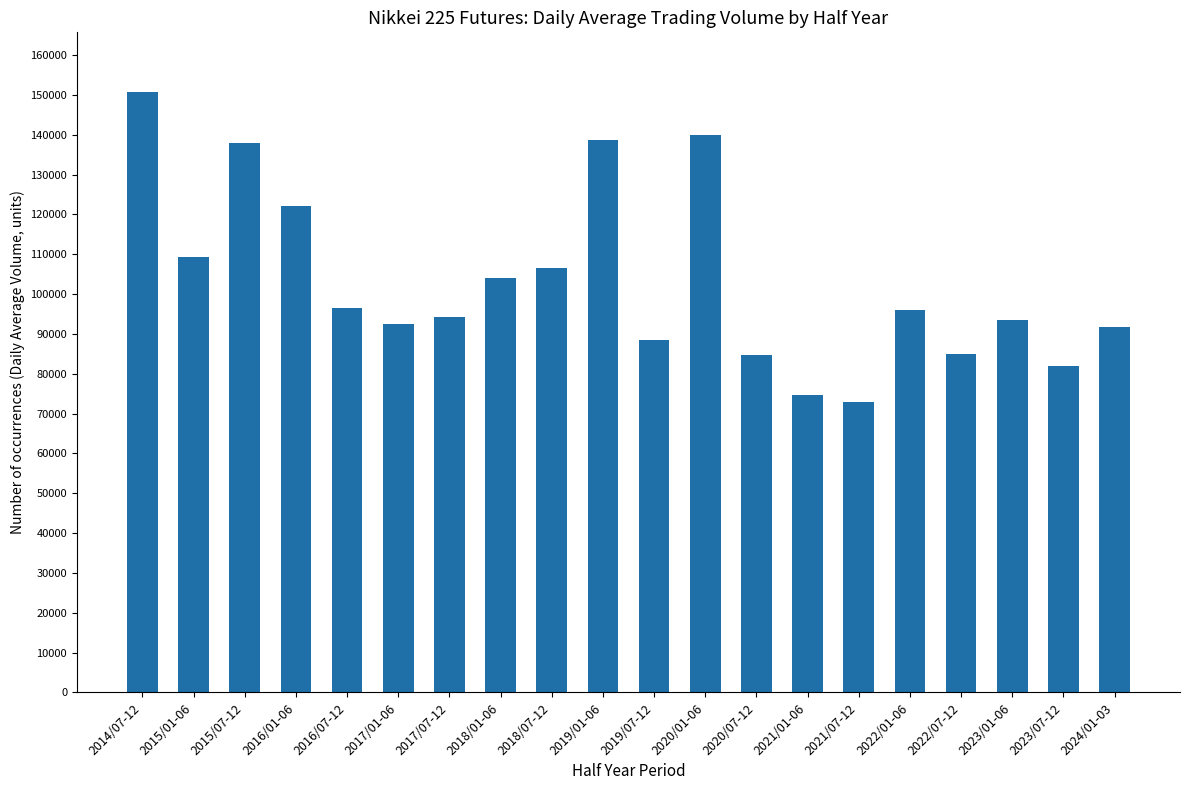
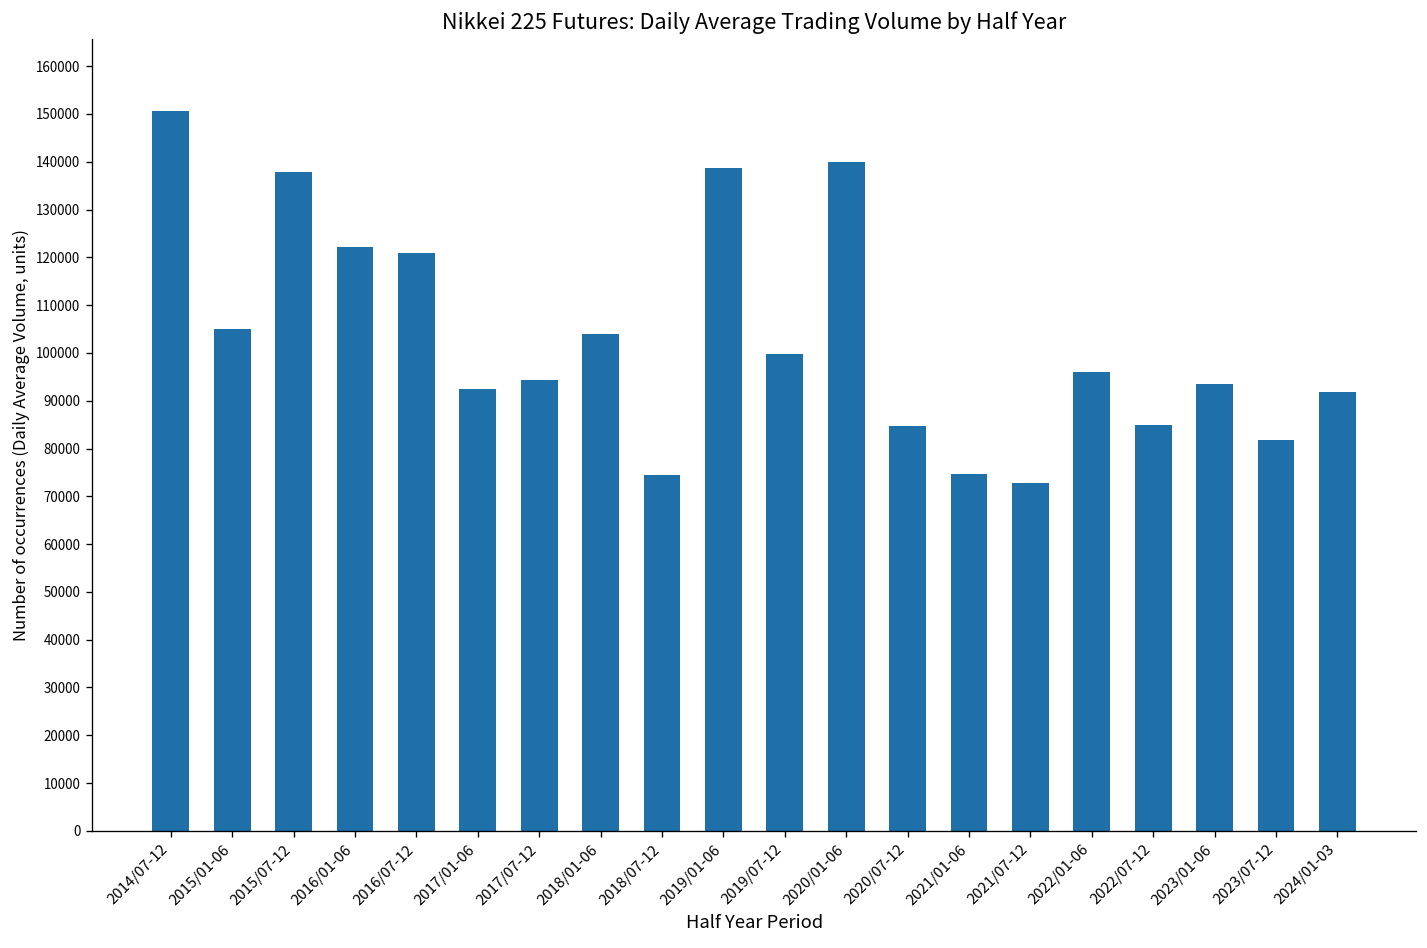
2015/01-06: 109000 -> 105000
2016/07-12: 96000 -> 121000
2018/07-12: 107000 -> 74000
2019/07-12: 89000 -> 100000
